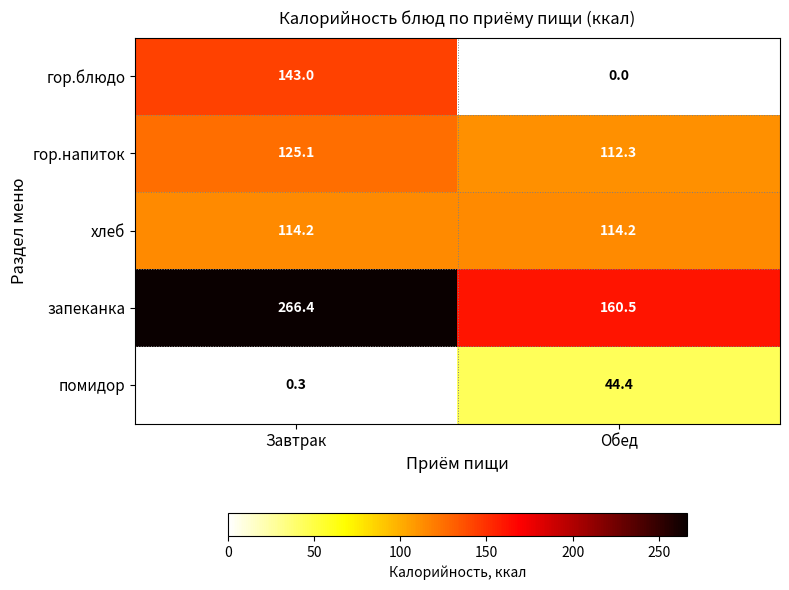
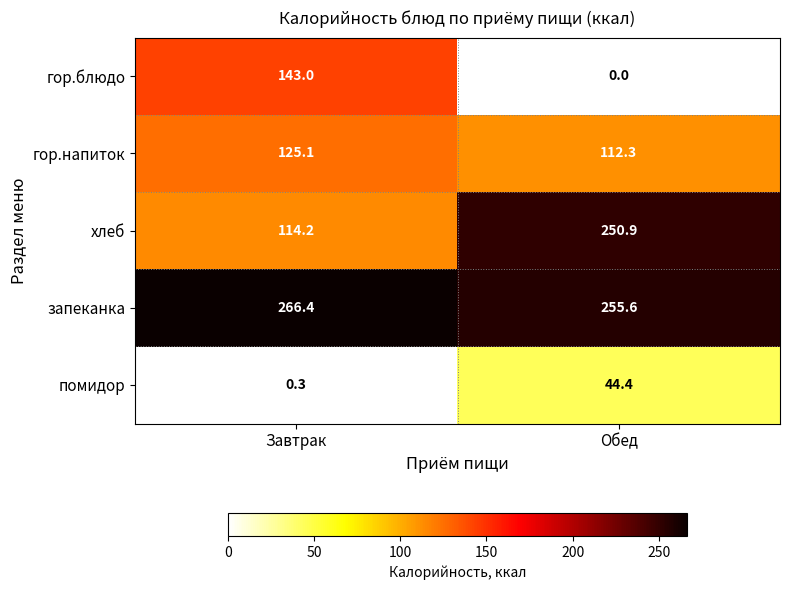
хлеб, Обед: 114.2 -> 250.9
запеканка, Обед: 160.5 -> 255.6
